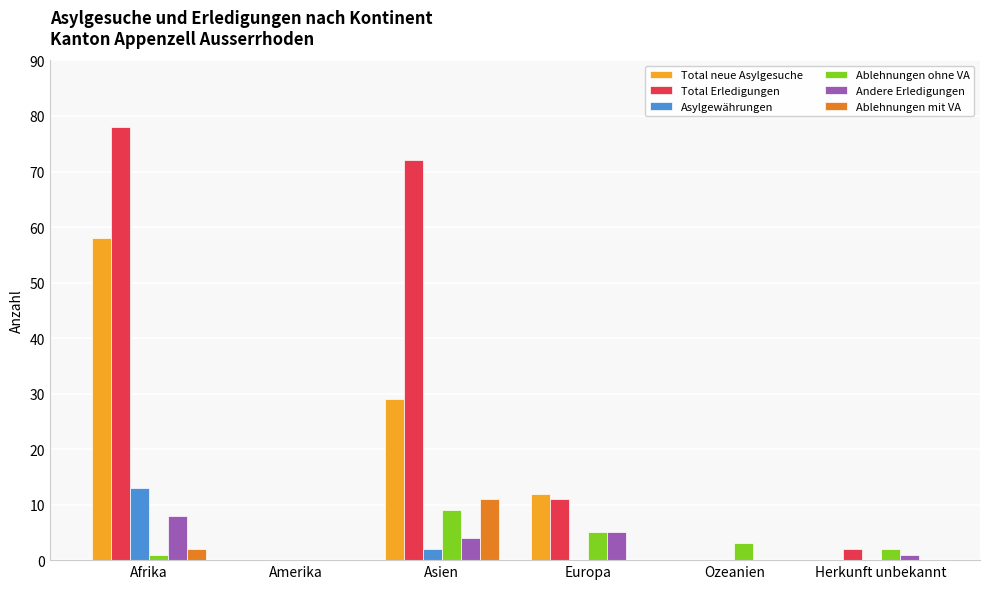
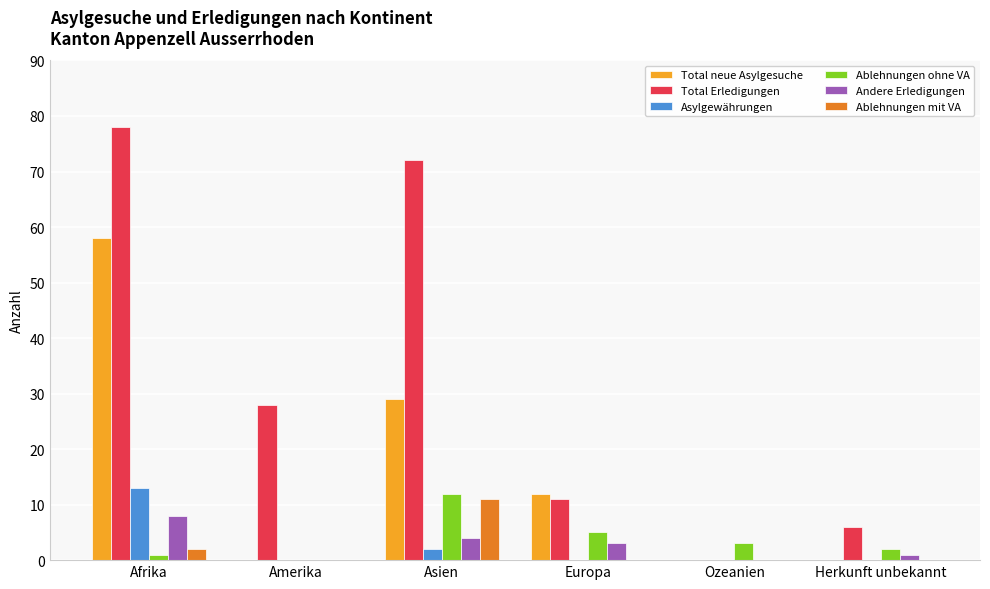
Total Erledigungen, Amerika: 0 -> 28
Ablehnungen ohne VA, Asien: 9 -> 12
Andere Erledigungen, Europa: 5 -> 3
Total Erledigungen, Herkunft unbekannt: 2 -> 6
